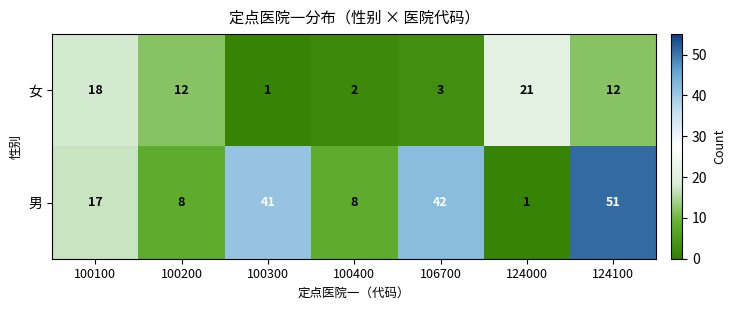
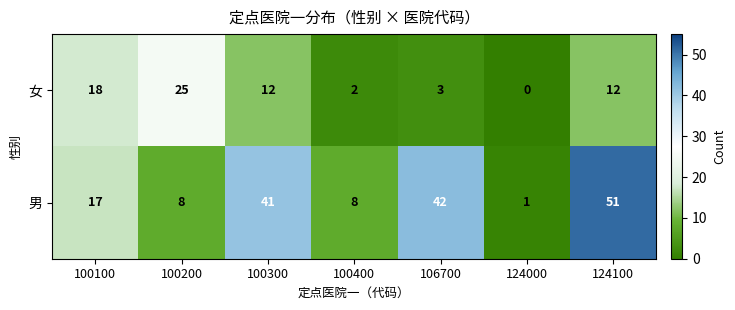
女, 100200: 12 -> 25
女, 100300: 1 -> 12
女, 124000: 21 -> 0
